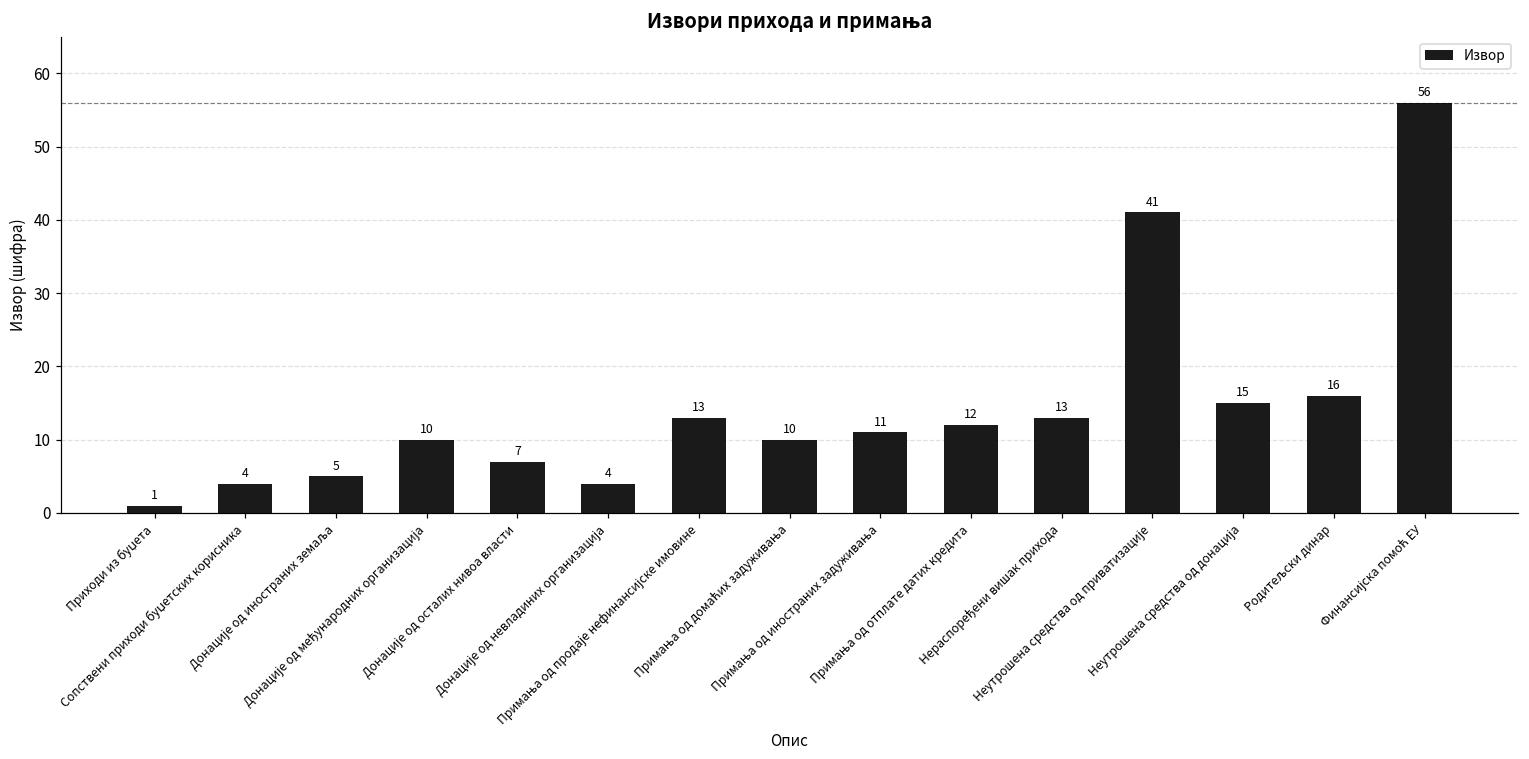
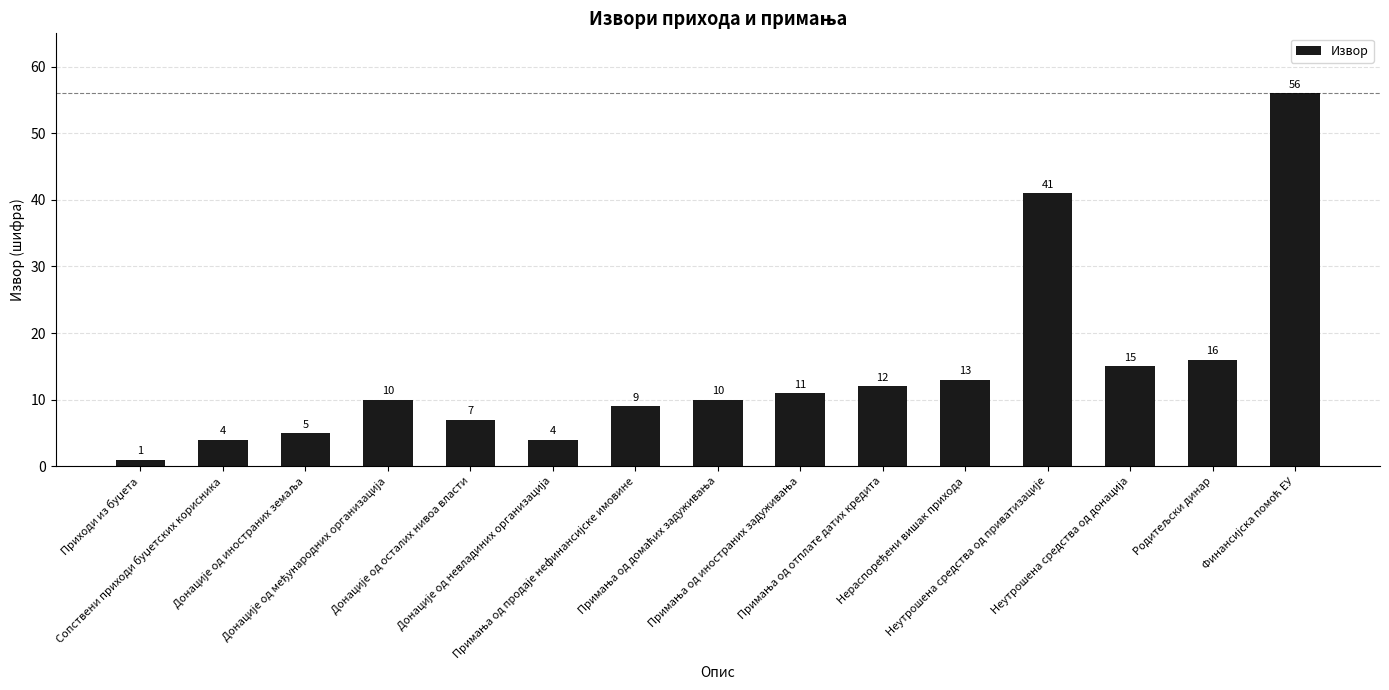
Примања од продаје нефинансијске имовине: 13 -> 9
